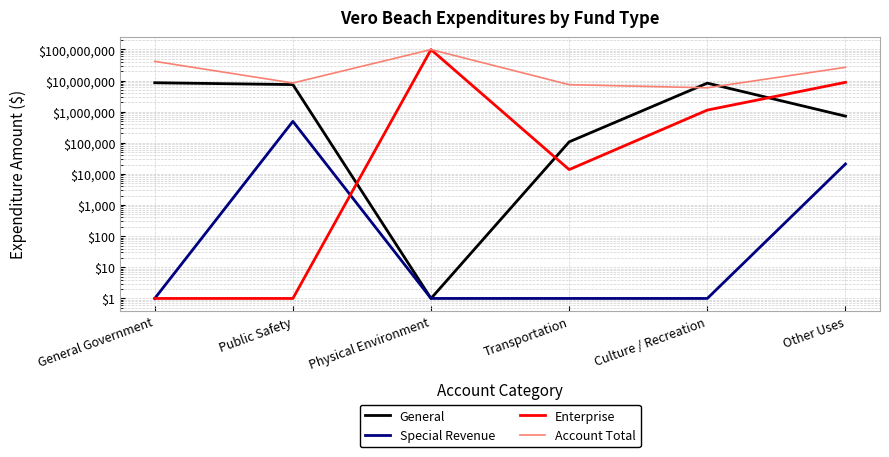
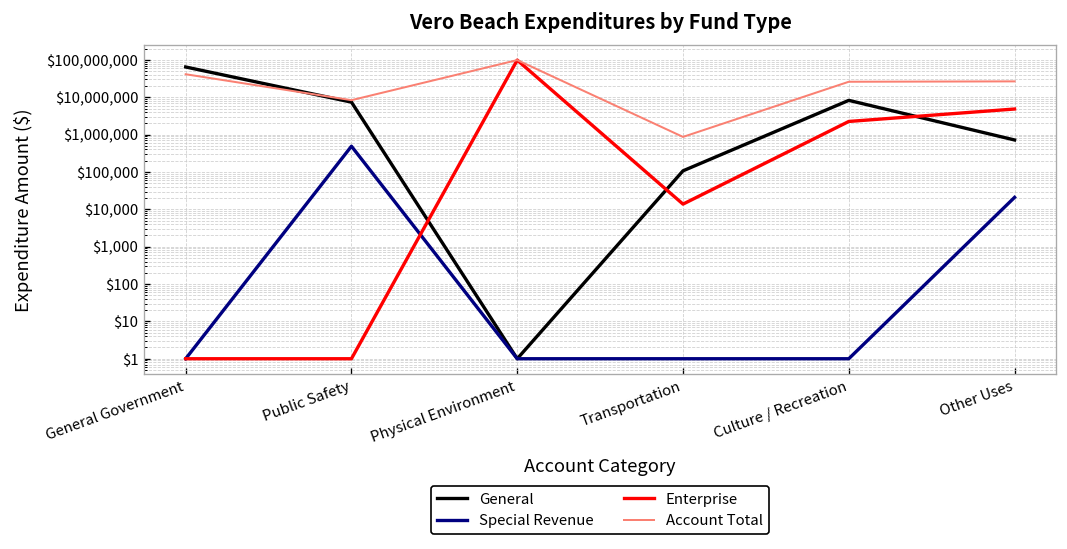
General, General Government: $9,000,000 -> $60,000,000
Account Total, Transportation: $7,000,000 -> $900,000
Enterprise, Culture / Recreation: $1,100,000 -> $2,000,000
Account Total, Culture / Recreation: $6,000,000 -> $30,000,000
Enterprise, Other Uses: $9,000,000 -> $5,000,000
